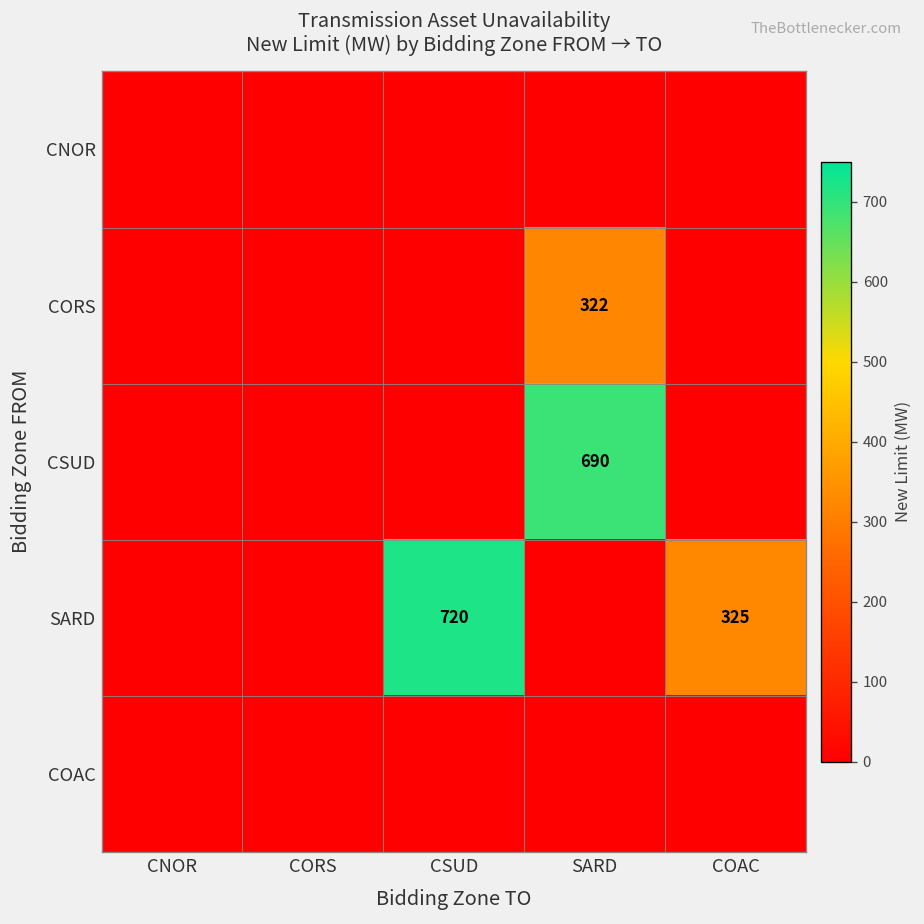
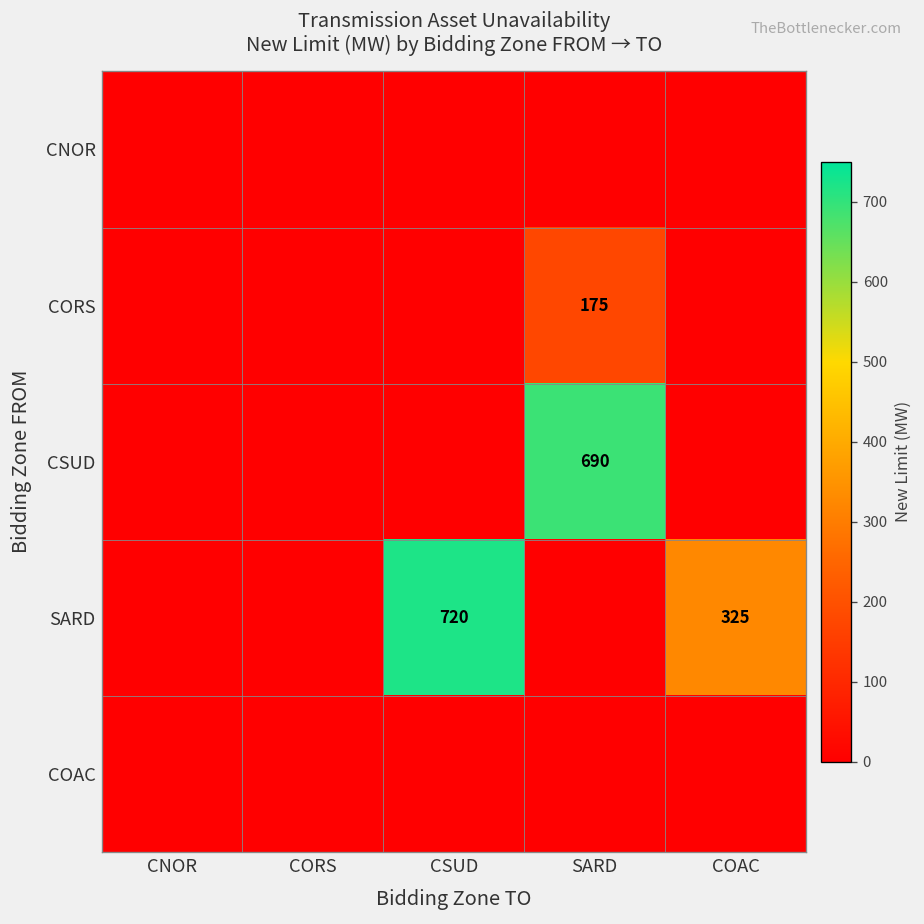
CORS, SARD: 322 -> 175
